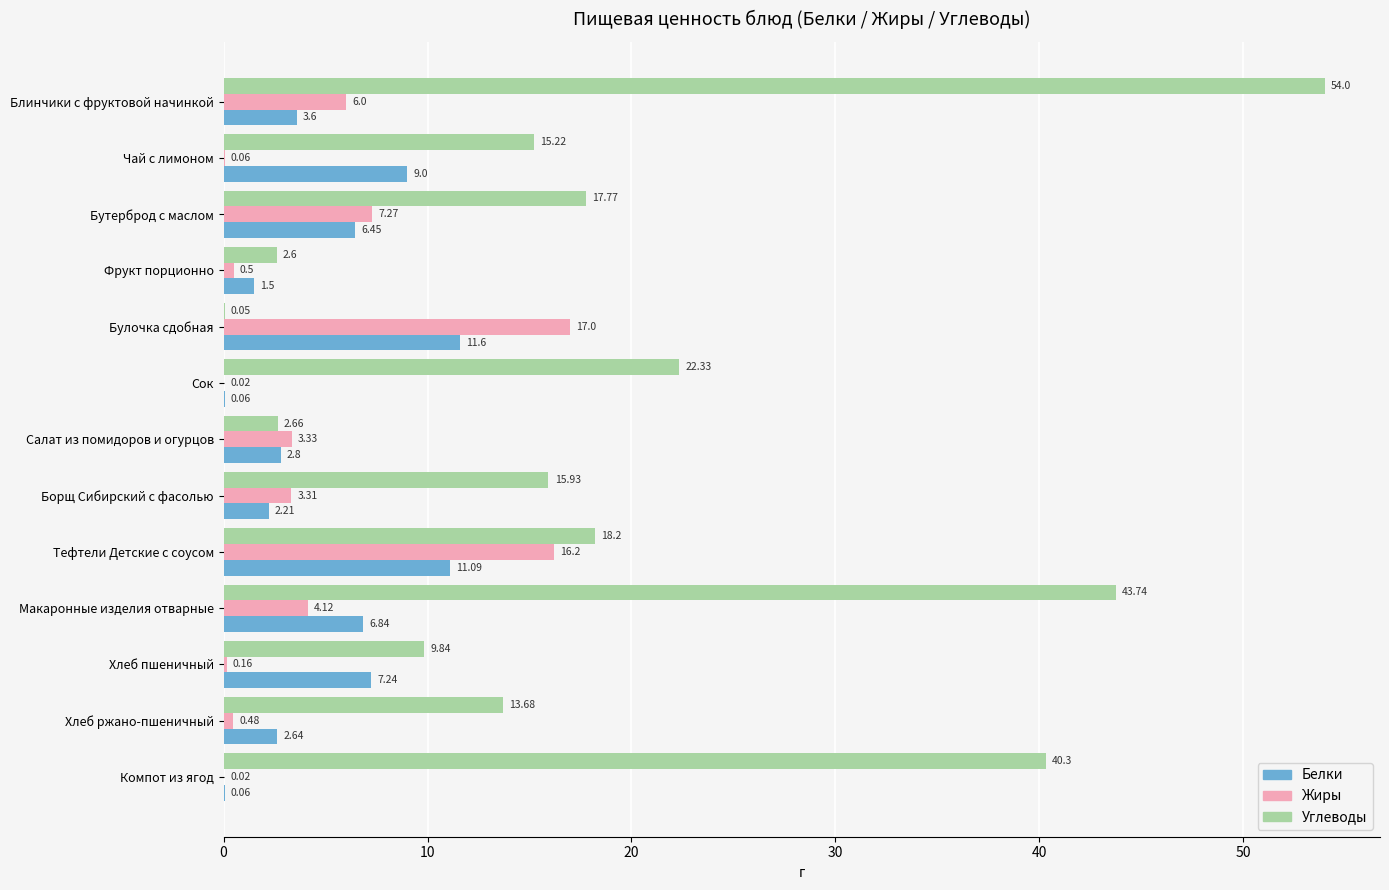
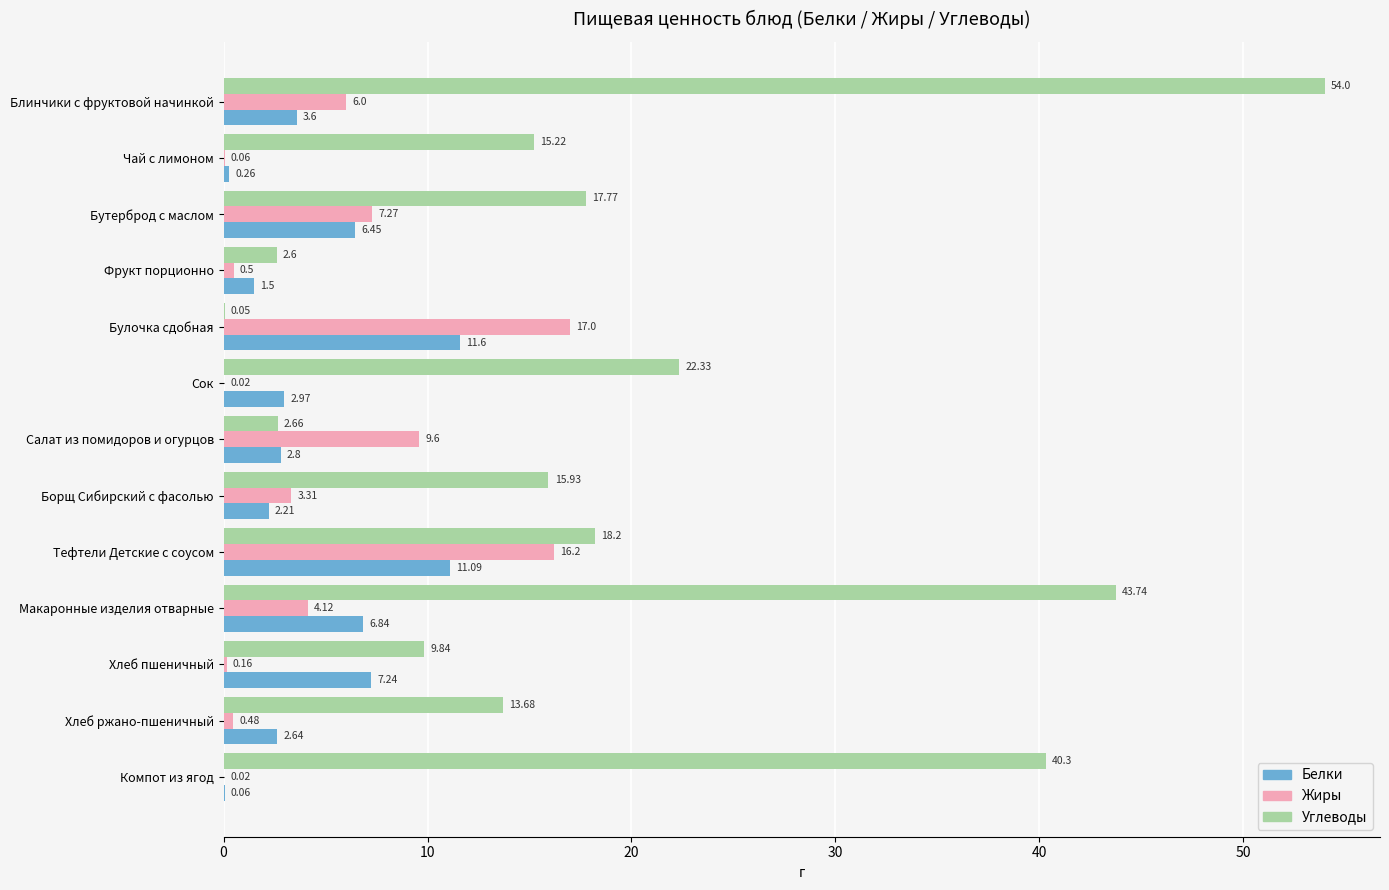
Белки, Чай с лимоном: 9.0 -> 0.26
Белки, Сок: 0.06 -> 2.97
Жиры, Салат из помидоров и огурцов: 3.33 -> 9.6
